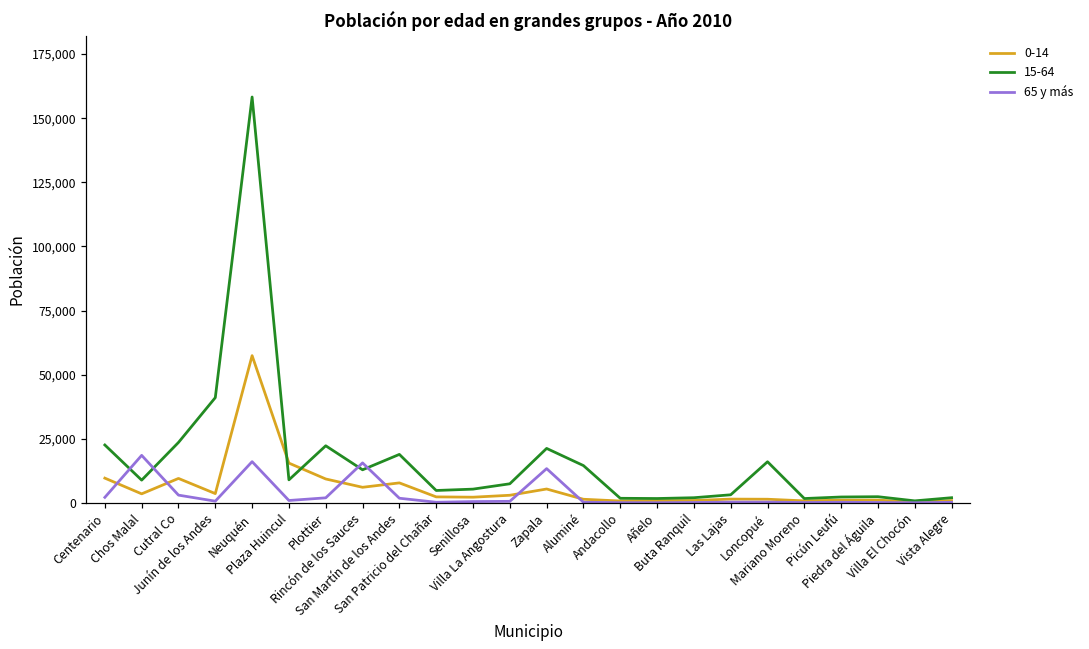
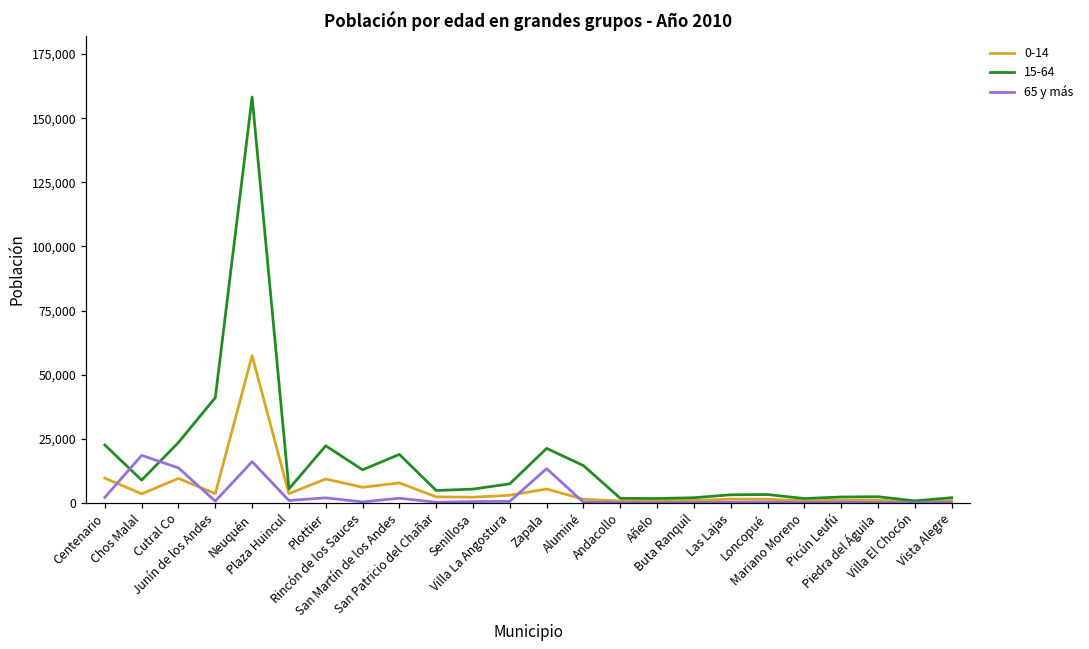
65 y más, Cutral Co: 3,000 -> 14,000
0-14, Plaza Huincul: 16,000 -> 4,000
15-64, Plaza Huincul: 9,000 -> 5,000
65 y más, Rincón de los Sauces: 16,000 -> 0
15-64, Loncopué: 16,000 -> 3,000
